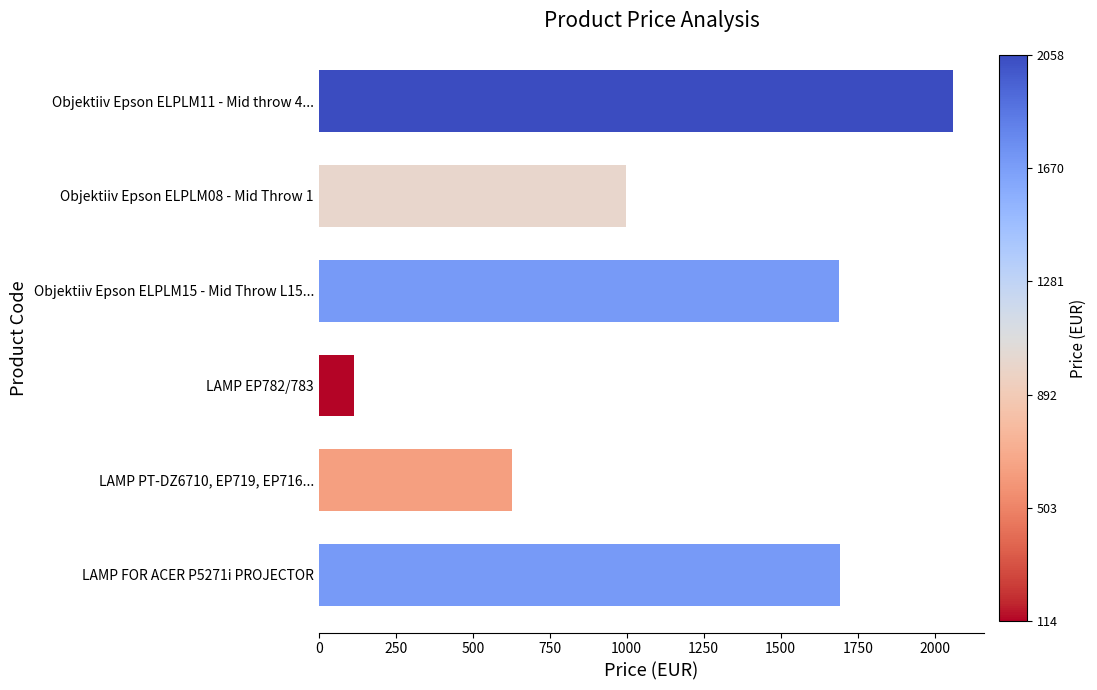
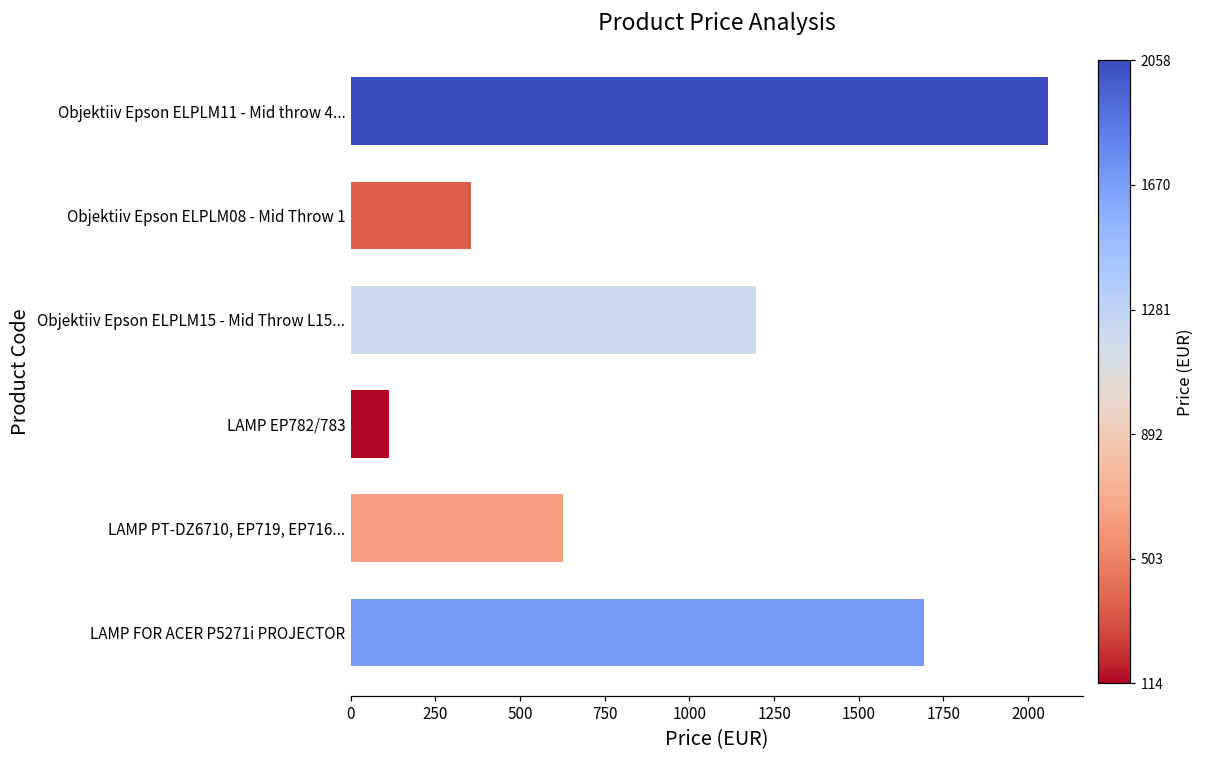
Objektiiv Epson ELPLM08 - Mid Throw 1: 1000 -> 360
Objektiiv Epson ELPLM15 - Mid Throw L15...: 1690 -> 1200
